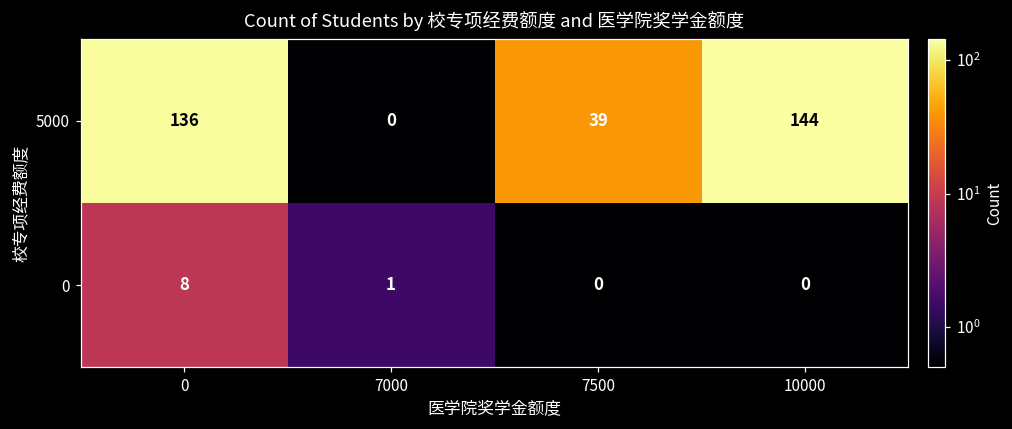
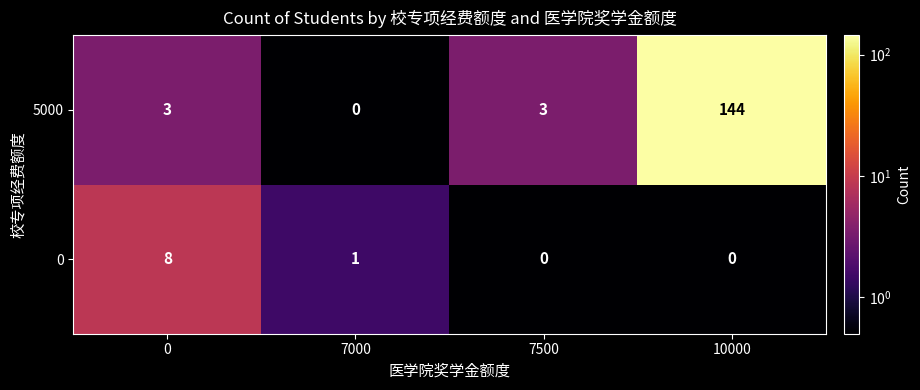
5000, 0: 136 -> 3
5000, 7500: 39 -> 3
